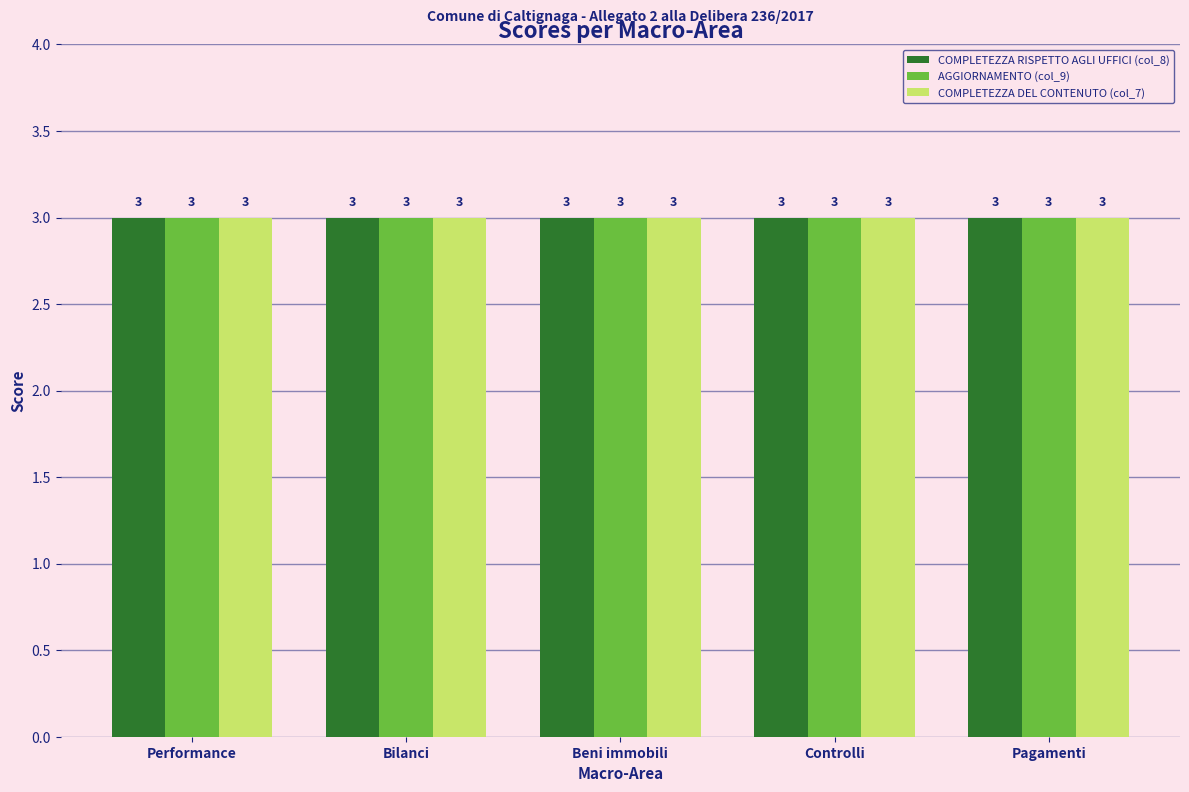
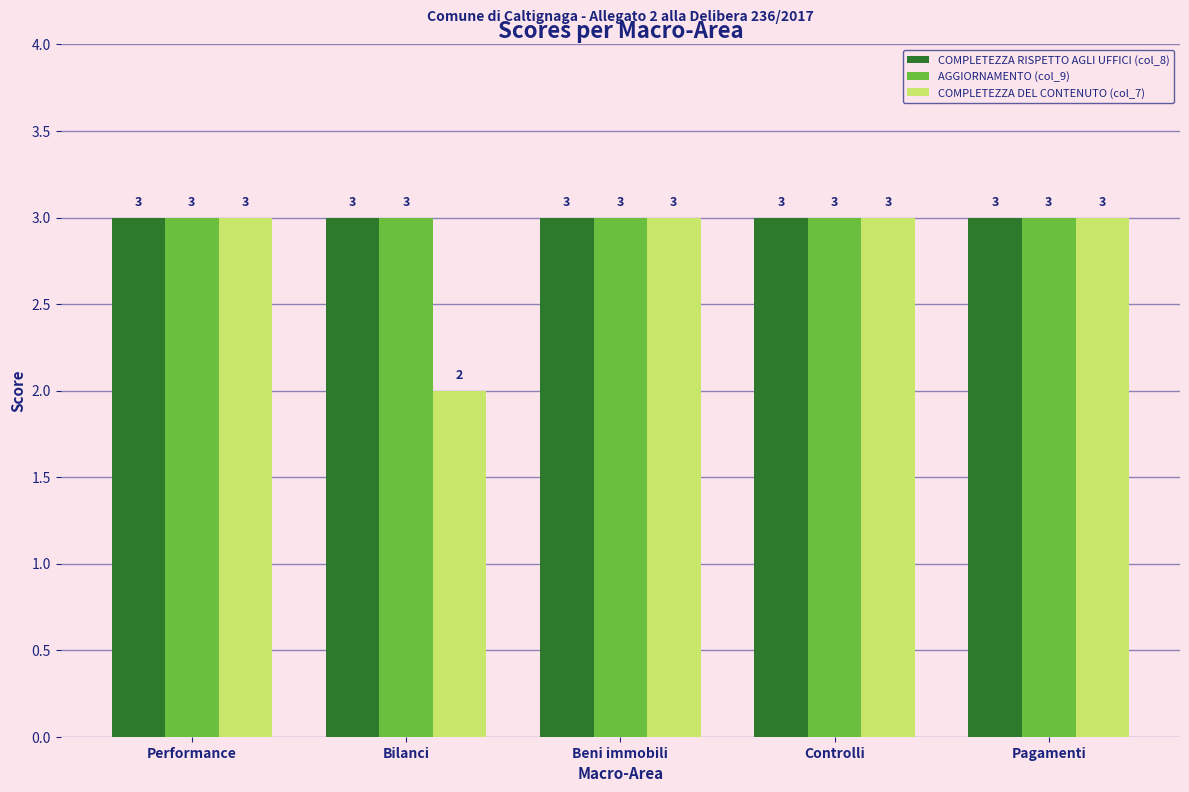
COMPLETEZZA DEL CONTENUTO (col_7), Bilanci: 3 -> 2
